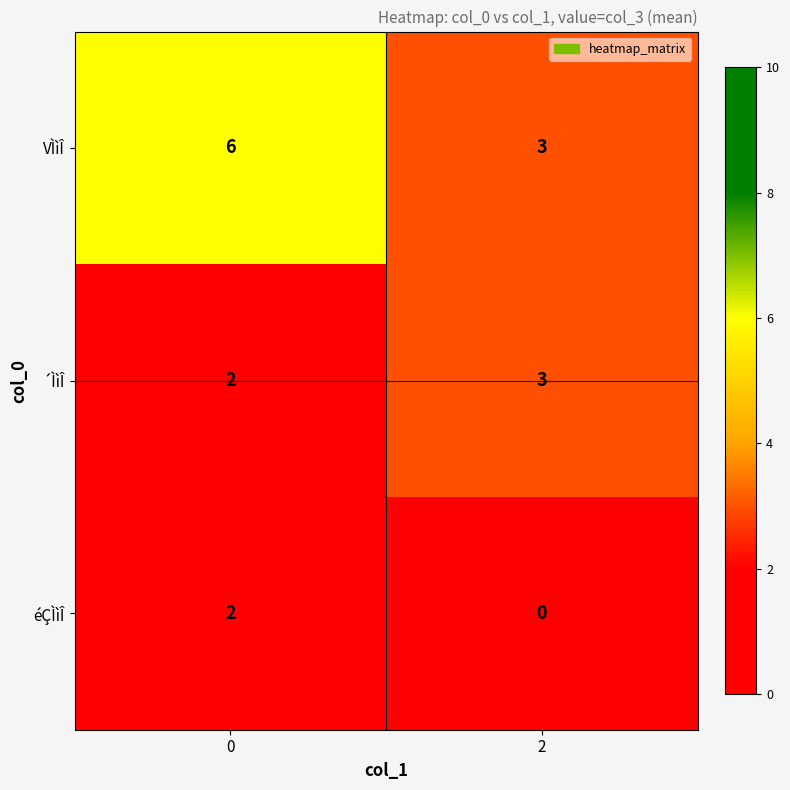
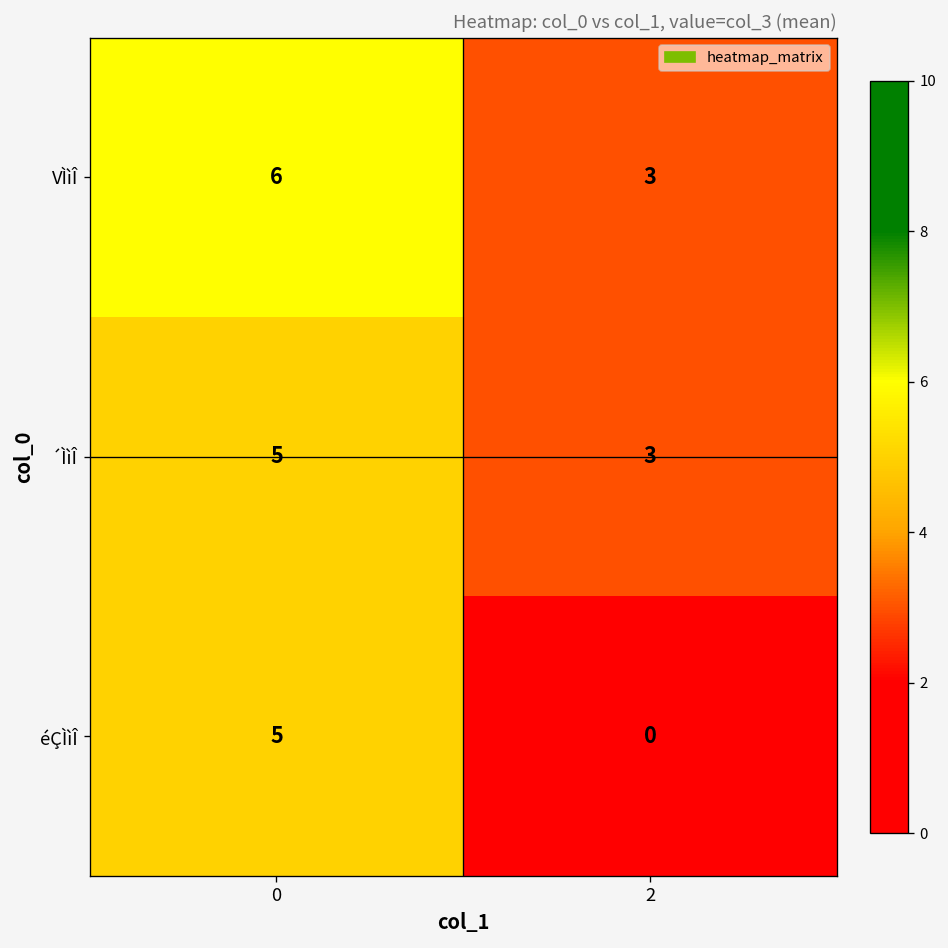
´ÌìÎ, 0: 2 -> 5
éÇÌìÎ, 0: 2 -> 5
